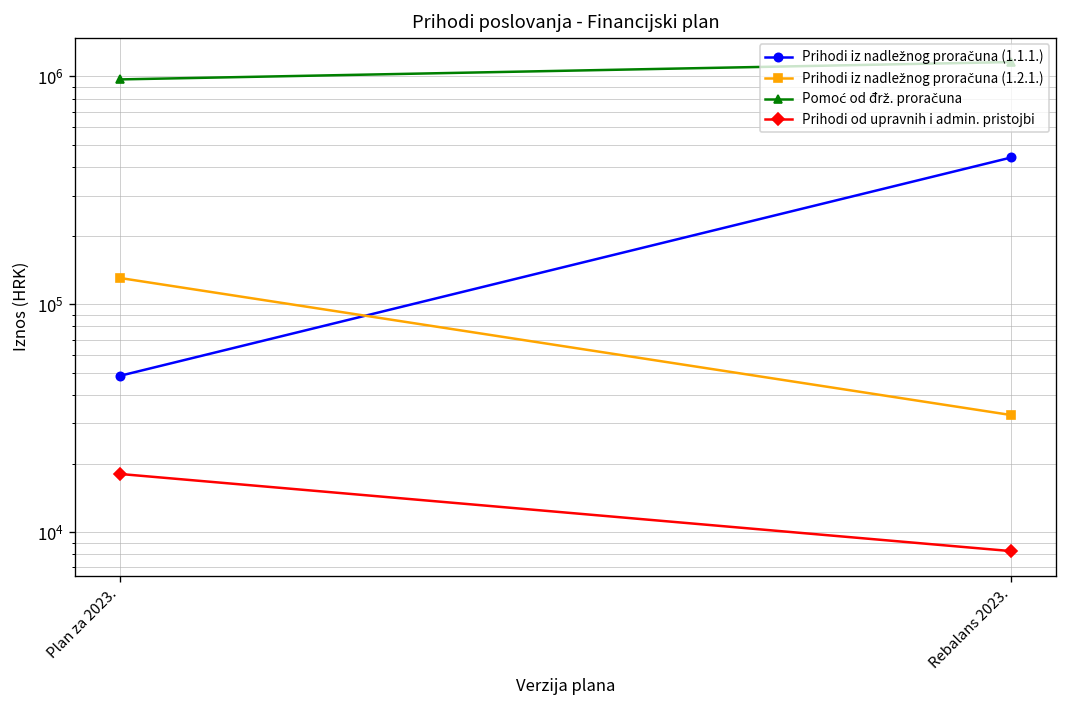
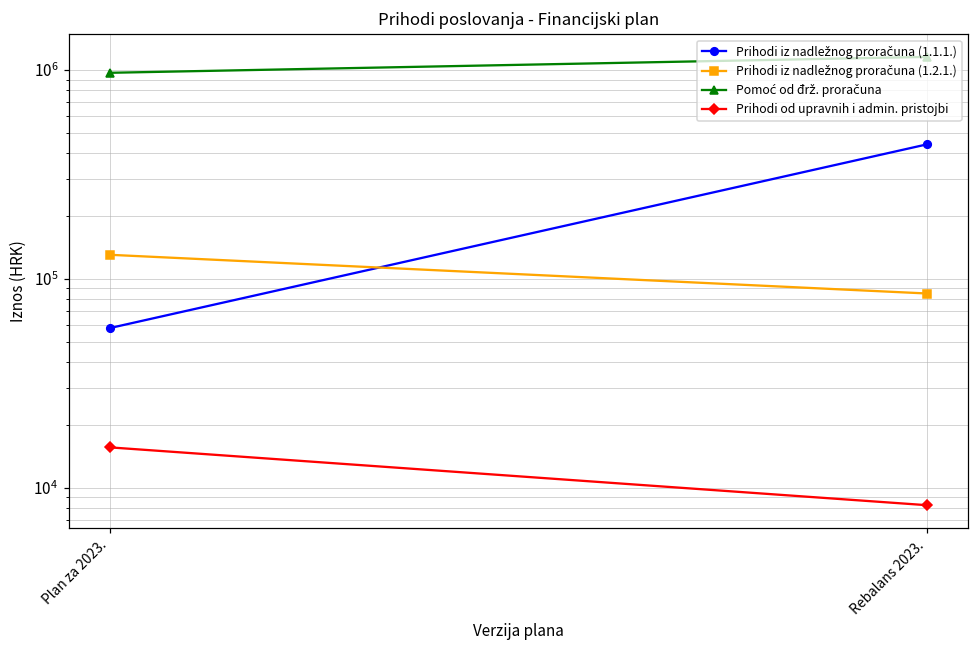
Prihodi iz nadležnog proračuna (1.1.1.), Plan za 2023.: 49000 -> 58000
Prihodi od upravnih i admin. pristojbi, Plan za 2023.: 18000 -> 16000
Prihodi iz nadležnog proračuna (1.2.1.), Rebalans 2023.: 33000 -> 90000
